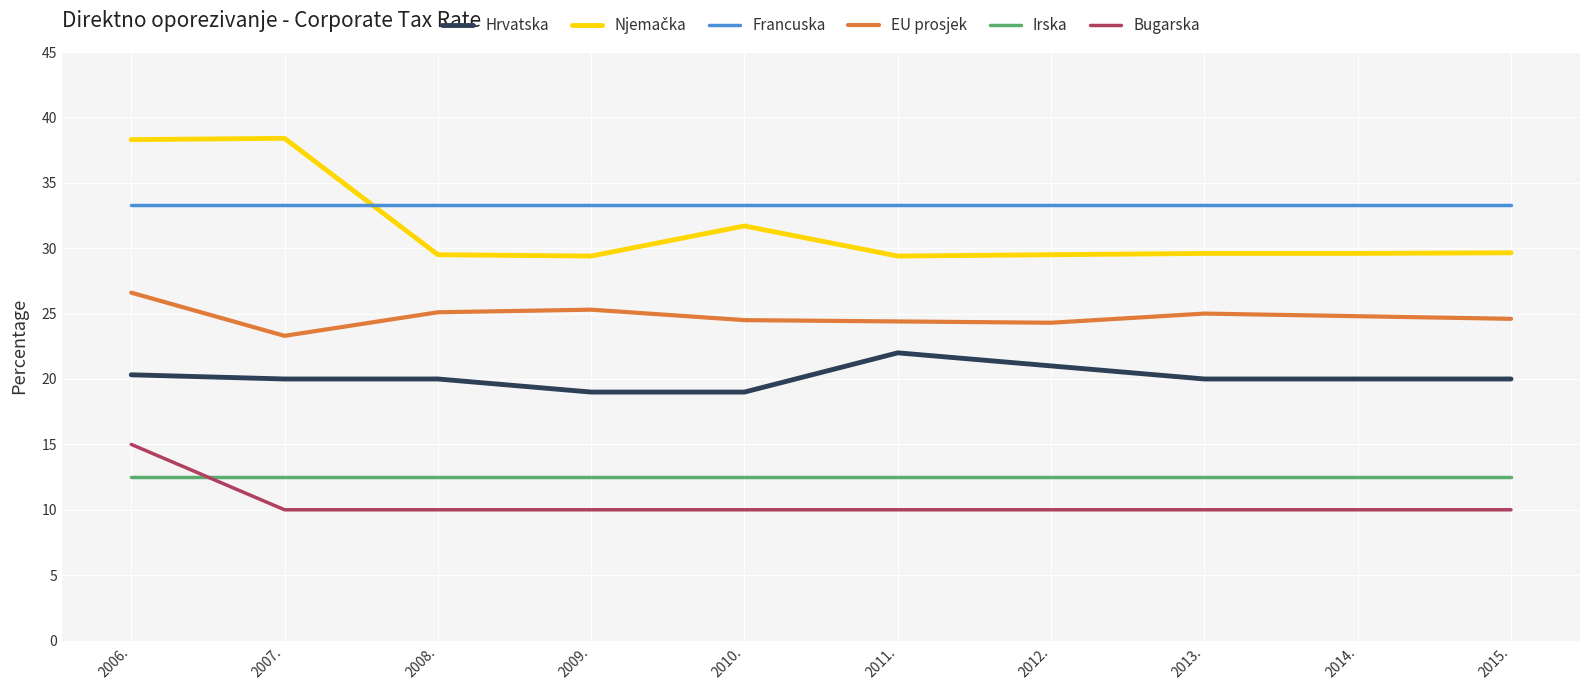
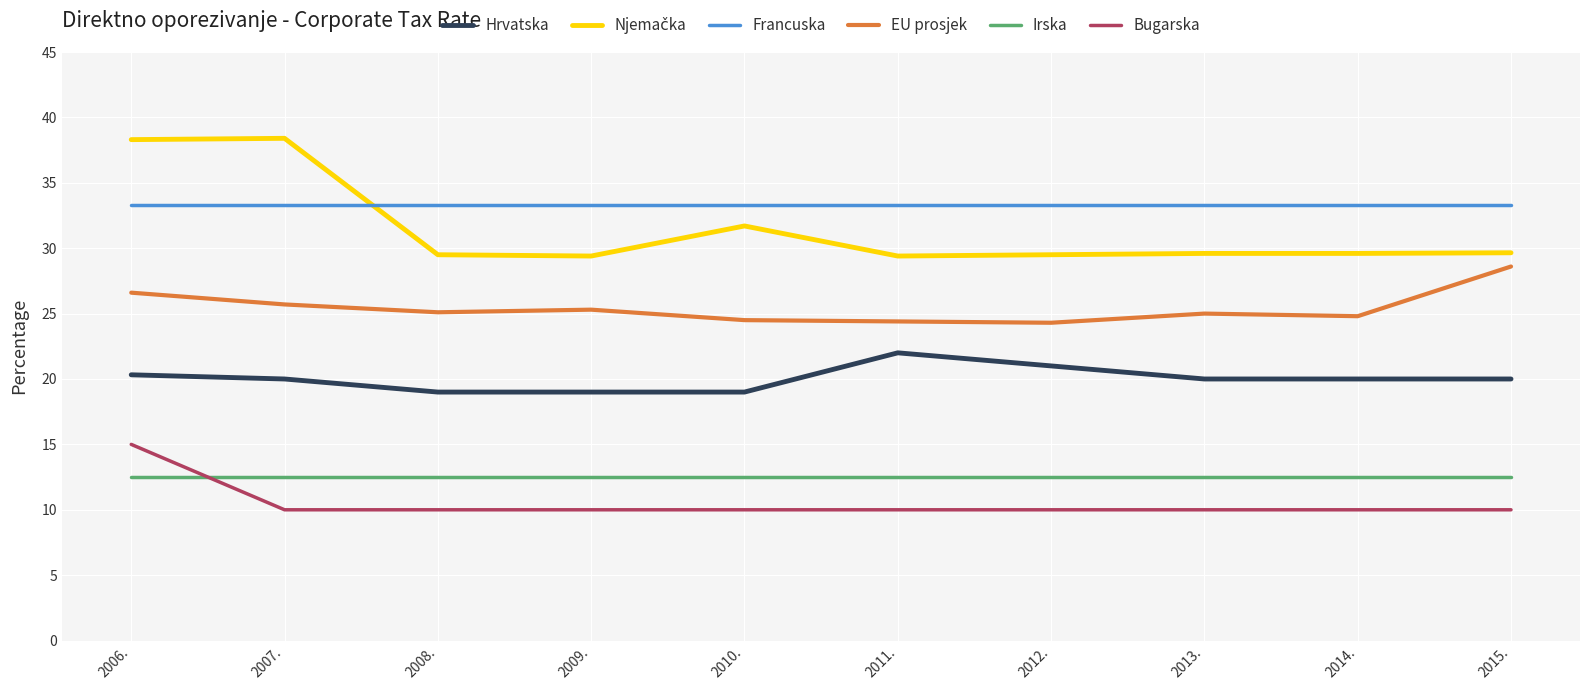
EU prosjek, 2007.: 23.3 -> 25.7
Hrvatska, 2008.: 20 -> 19
EU prosjek, 2015.: 24.6 -> 28.6
